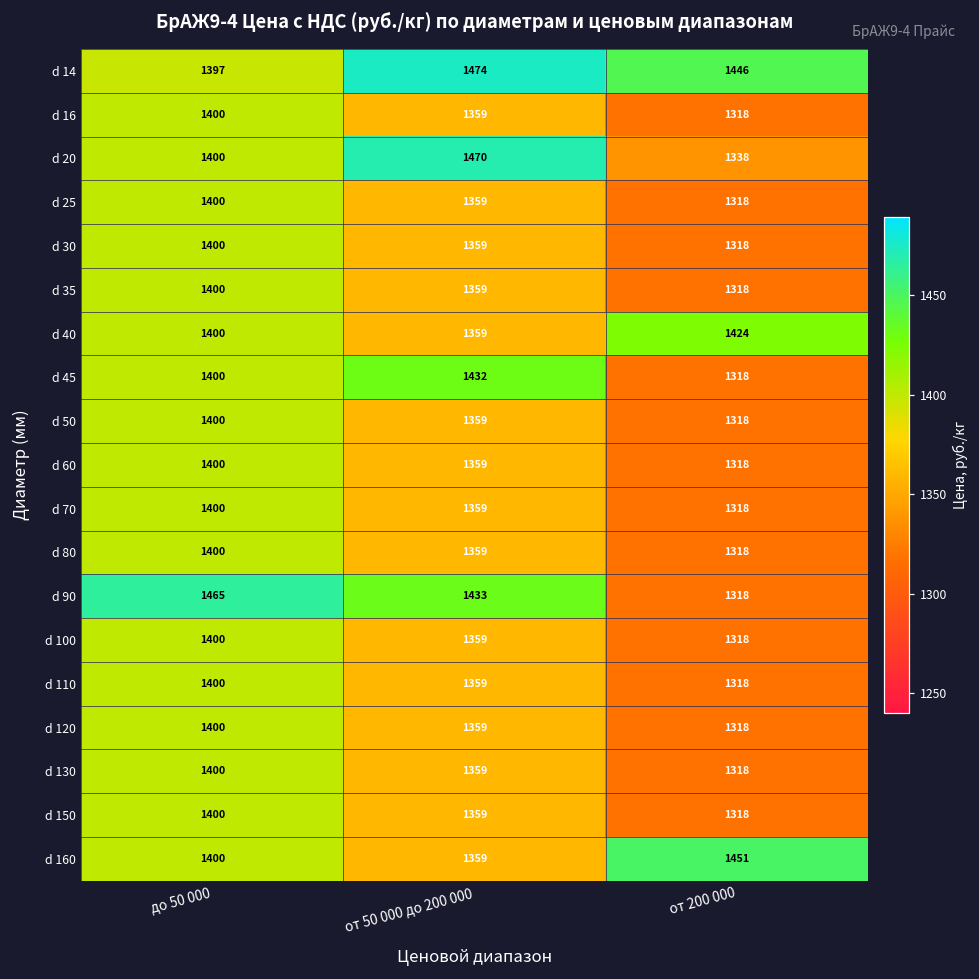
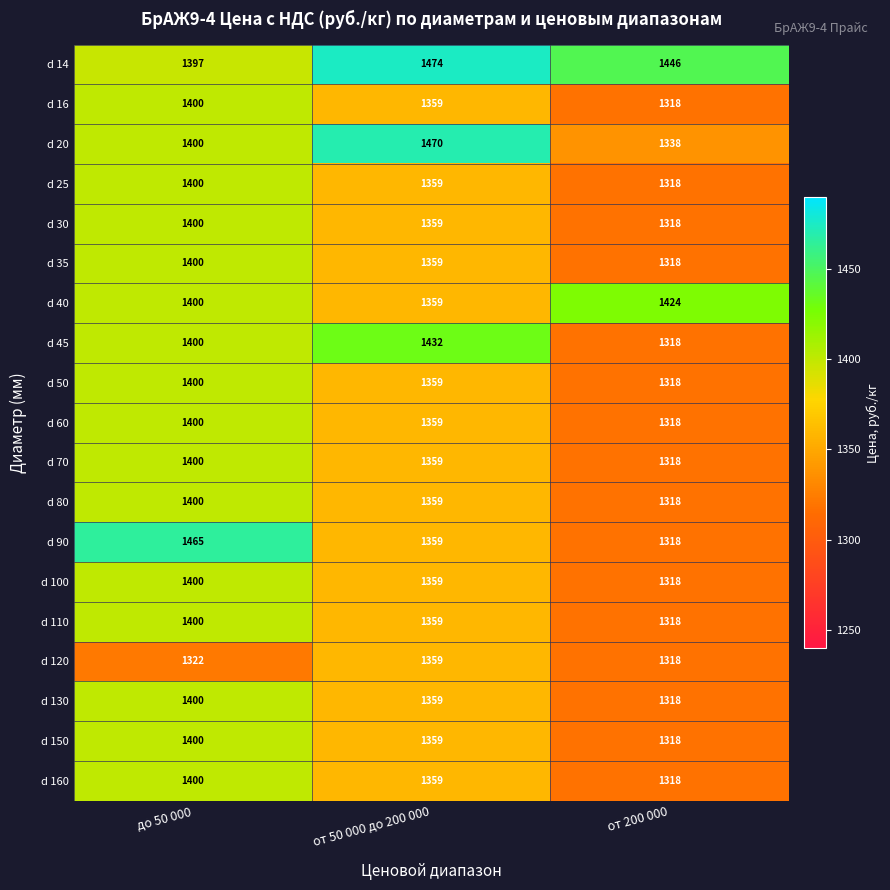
d 90, от 50 000 до 200 000: 1433 -> 1359
d 120, до 50 000: 1400 -> 1322
d 160, от 200 000: 1451 -> 1318
